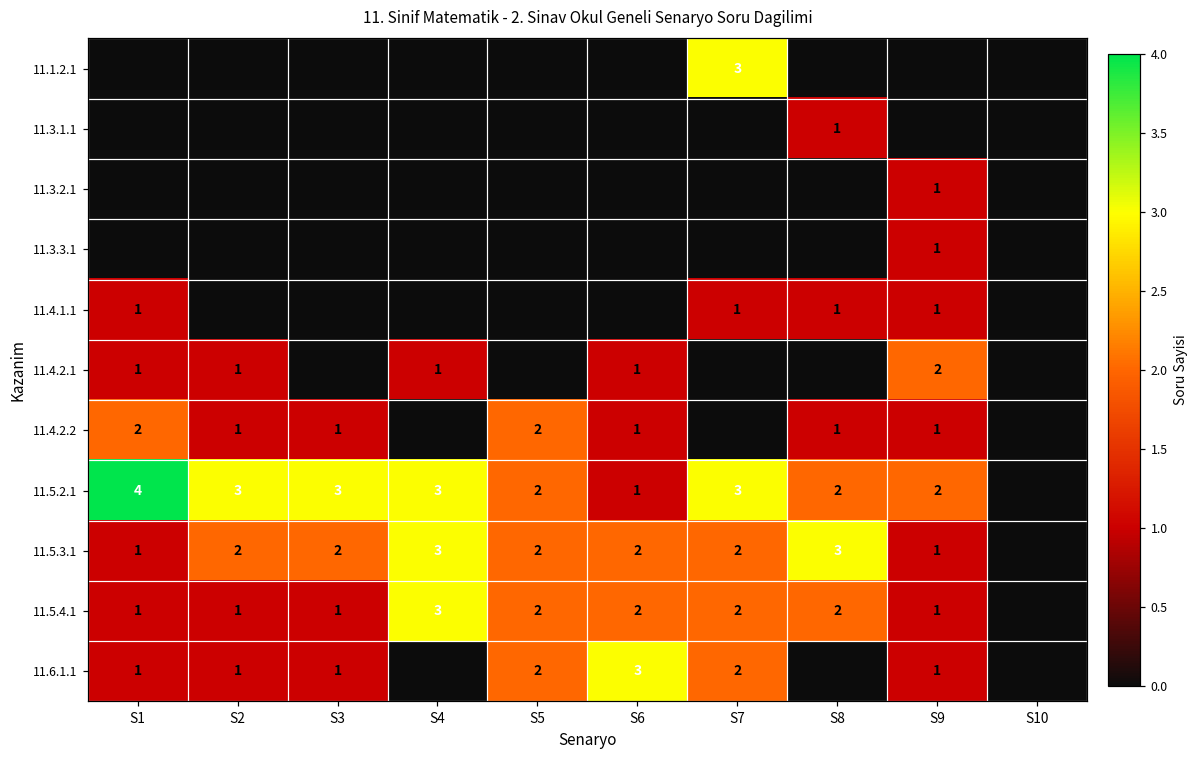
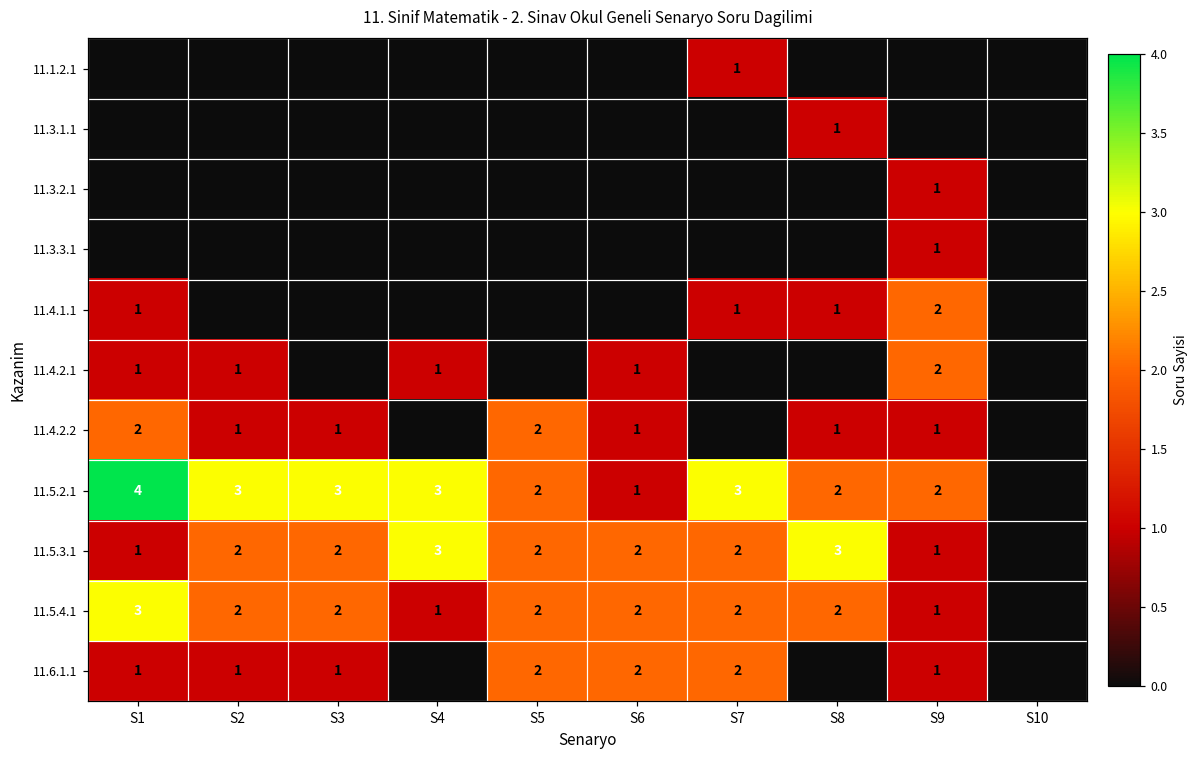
11.1.2.1, S7: 3 -> 1
11.4.1.1, S9: 1 -> 2
11.5.4.1, S1: 1 -> 3
11.5.4.1, S2: 1 -> 2
11.5.4.1, S3: 1 -> 2
11.5.4.1, S4: 3 -> 1
11.6.1.1, S6: 3 -> 2
